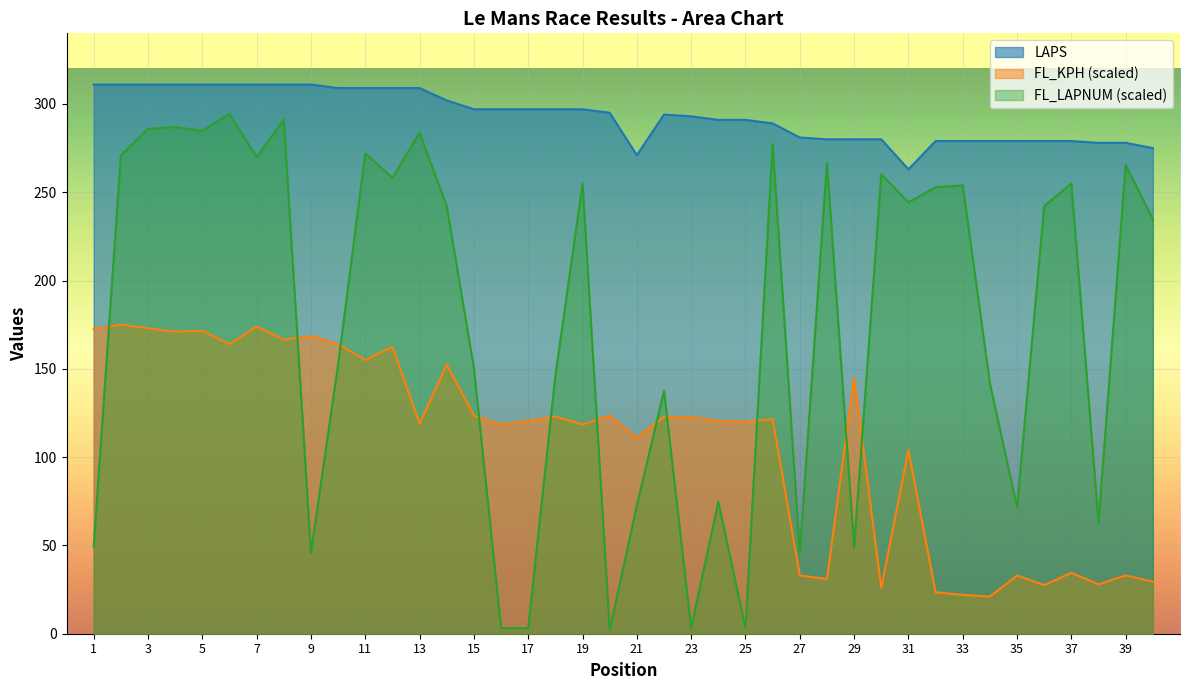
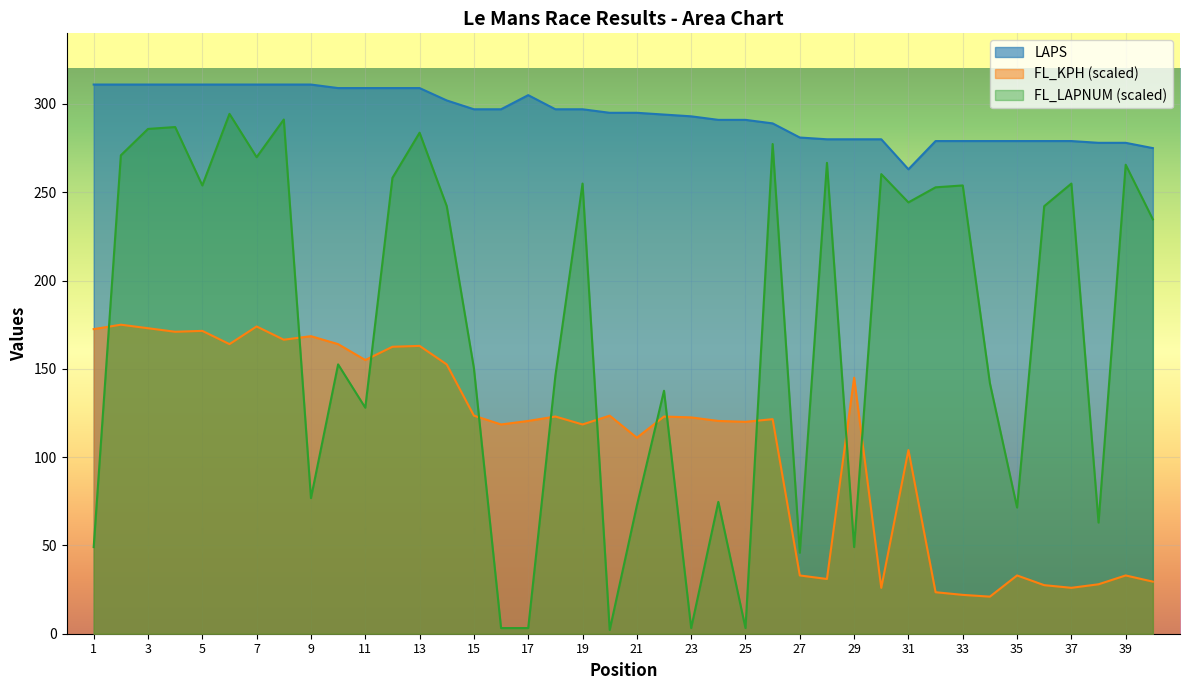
FL_LAPNUM (scaled), 5: 285 -> 254
FL_LAPNUM (scaled), 9: 46 -> 77
FL_LAPNUM (scaled), 11: 272 -> 128
FL_KPH (scaled), 13: 119 -> 163
LAPS, 17: 297 -> 305
LAPS, 21: 271 -> 295
FL_KPH (scaled), 37: 35 -> 26
